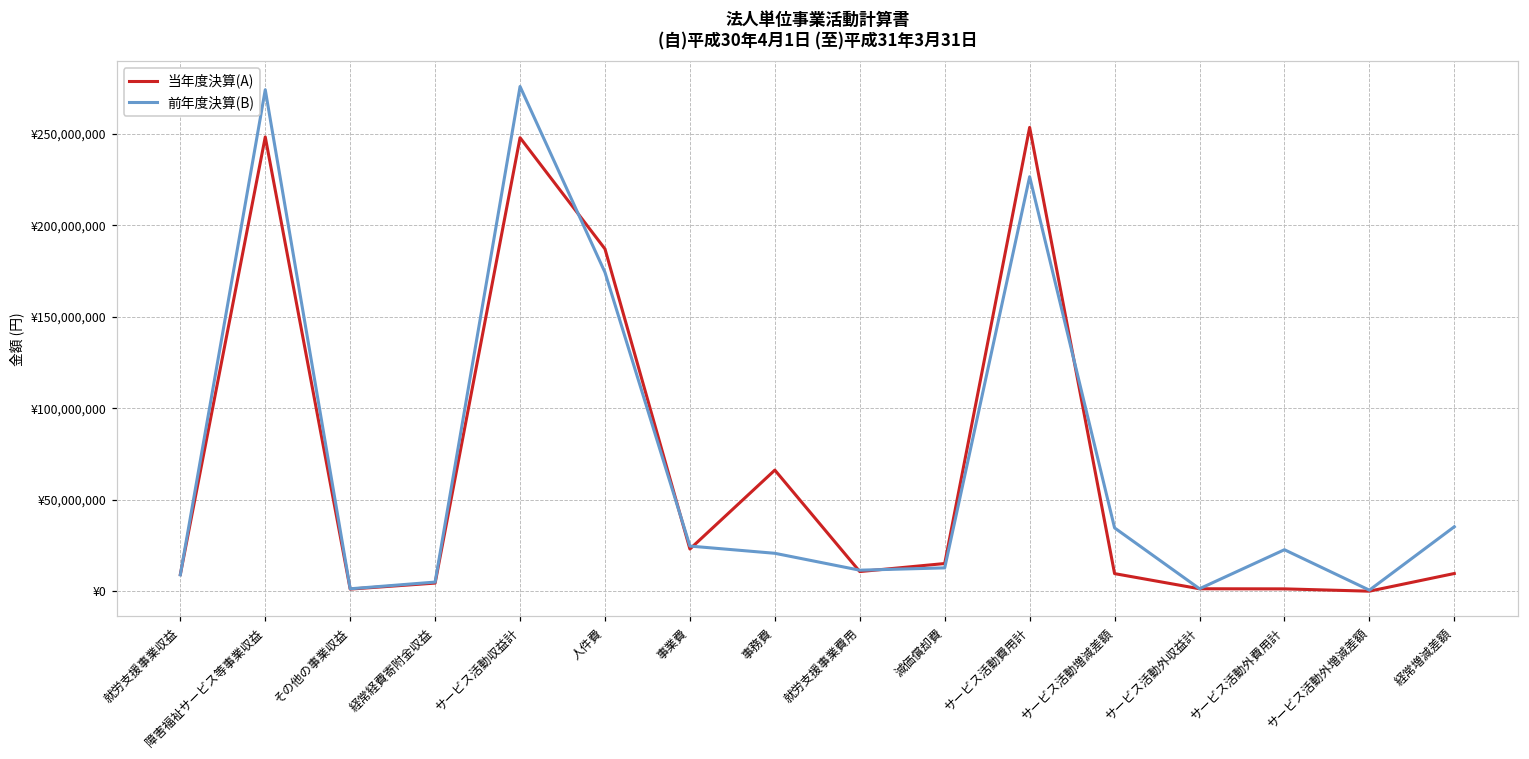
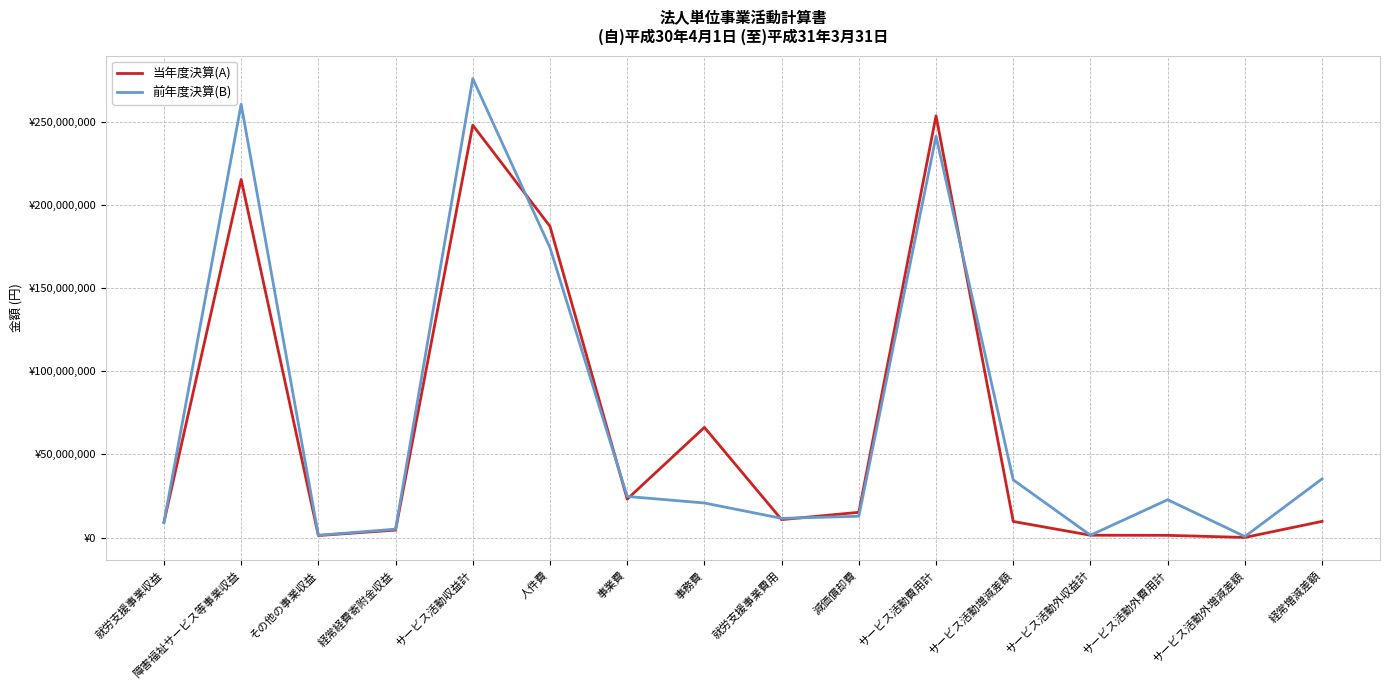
当年度決算(A), 障害福祉サービス等事業収益: ¥248,000,000 -> ¥215,000,000
前年度決算(B), 障害福祉サービス等事業収益: ¥274,000,000 -> ¥261,000,000
前年度決算(B), サービス活動費用計: ¥227,000,000 -> ¥241,000,000
